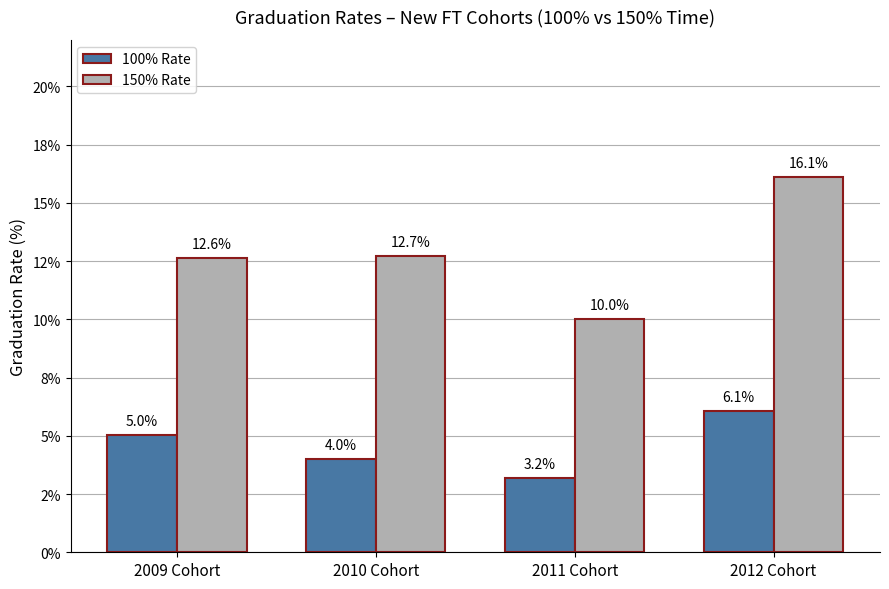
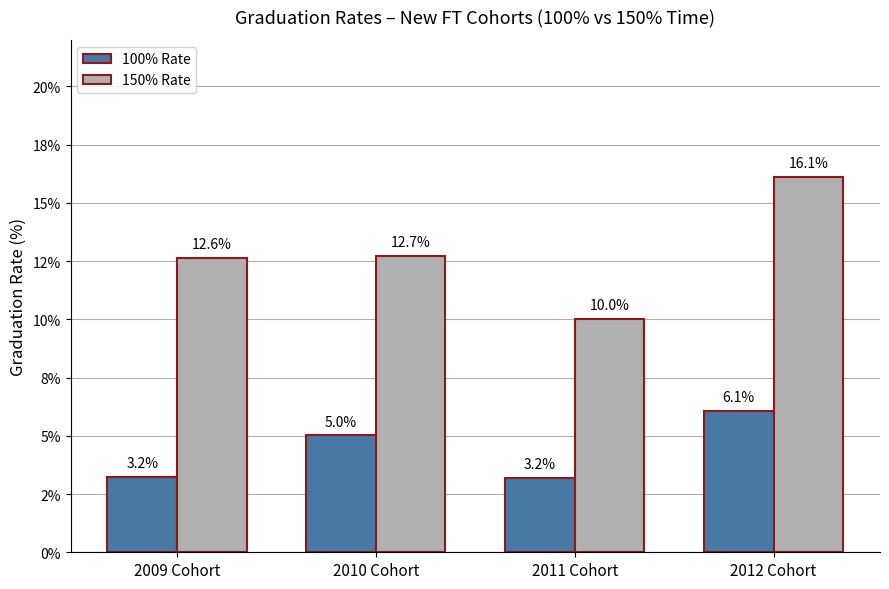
100% Rate, 2009 Cohort: 5.0% -> 3.2%
100% Rate, 2010 Cohort: 4.0% -> 5.0%
